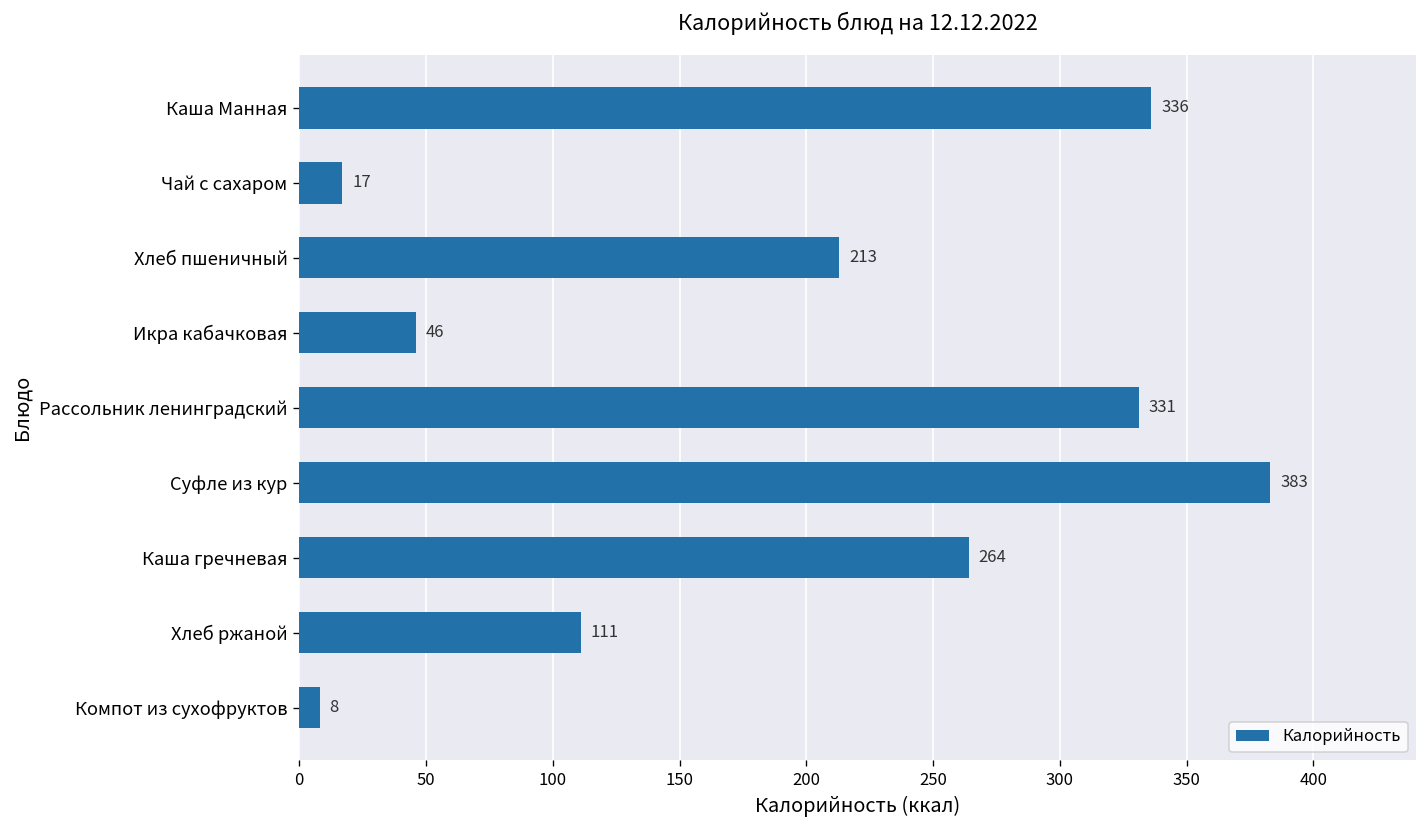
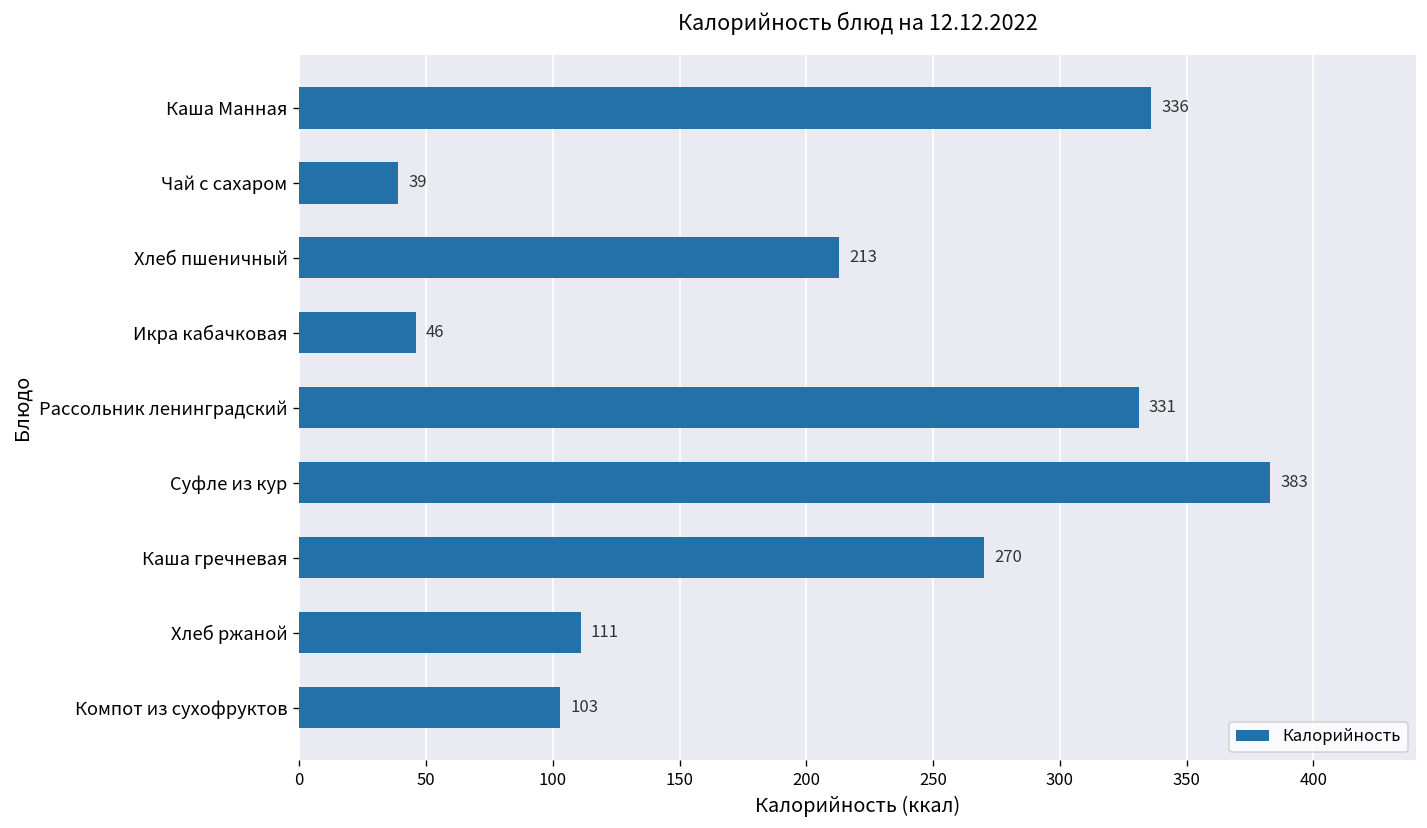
Чай с сахаром: 17 -> 39
Каша гречневая: 264 -> 270
Компот из сухофруктов: 8 -> 103
